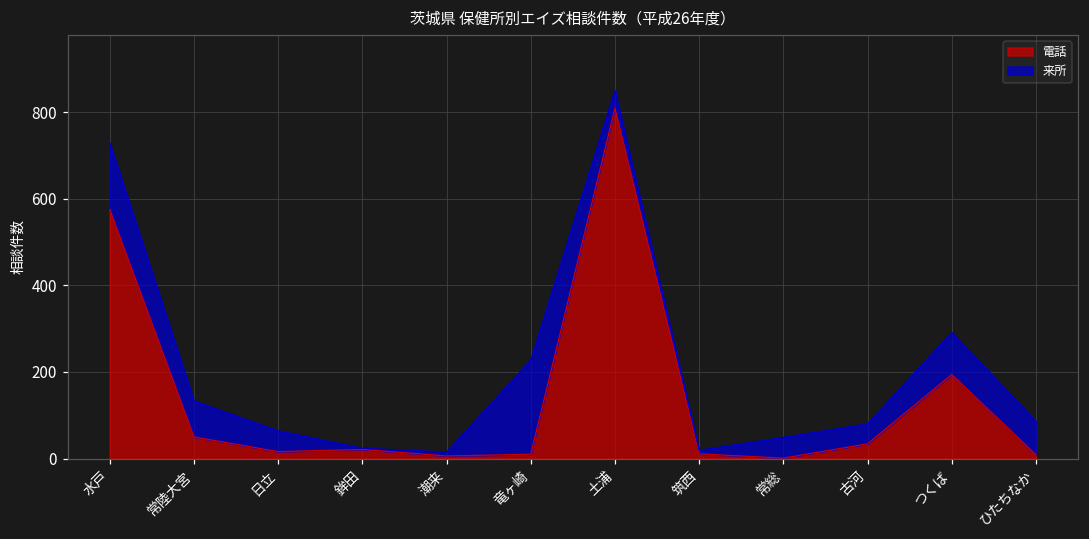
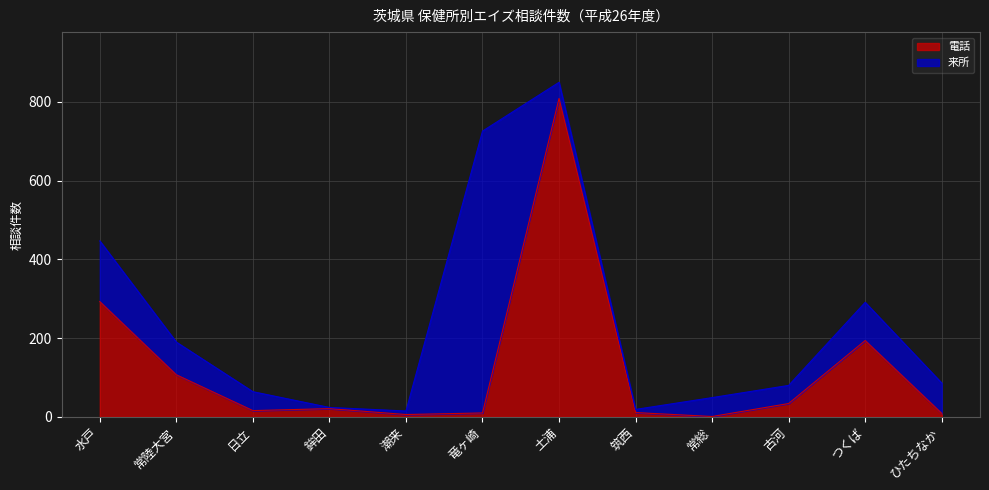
電話, 水戸: 580 -> 290
電話, 常陸大宮: 50 -> 110
来所, 竜ヶ崎: 220 -> 720
